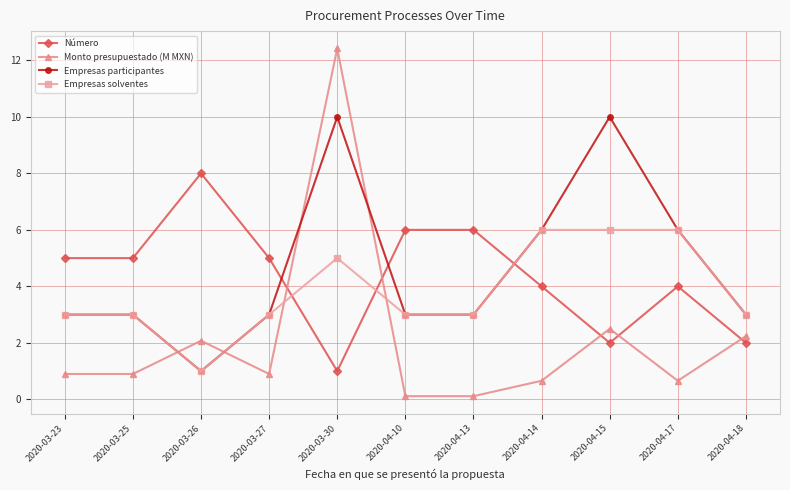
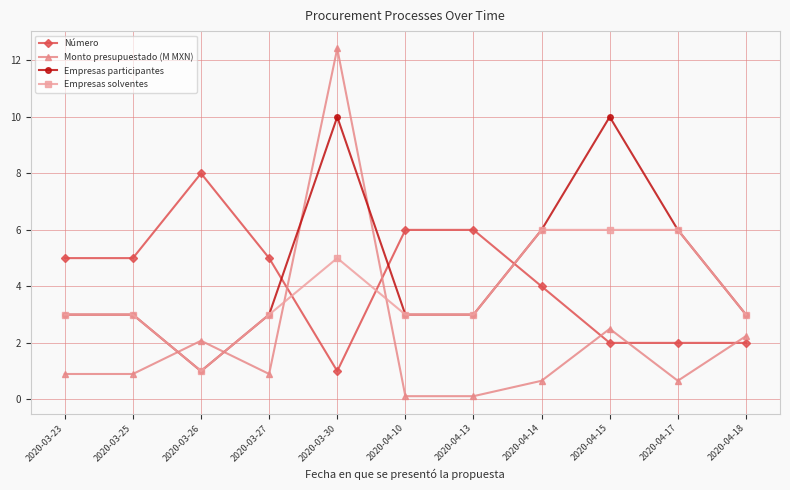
Número, 2020-04-17: 4 -> 2
